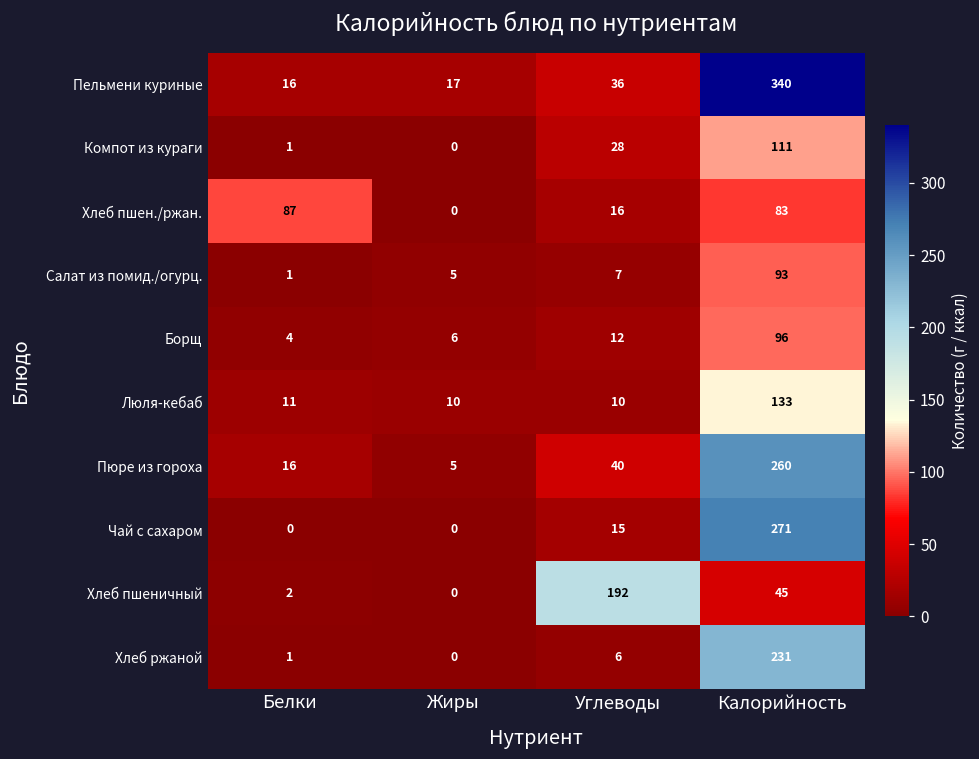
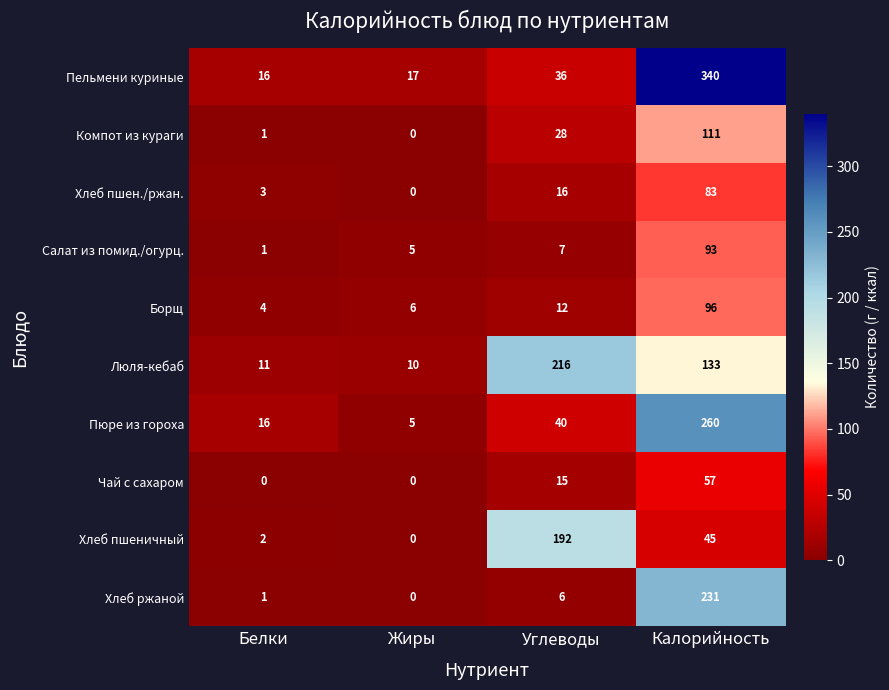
Хлеб пшен./ржан., Белки: 87 -> 3
Люля-кебаб, Углеводы: 10 -> 216
Чай с сахаром, Калорийность: 271 -> 57
